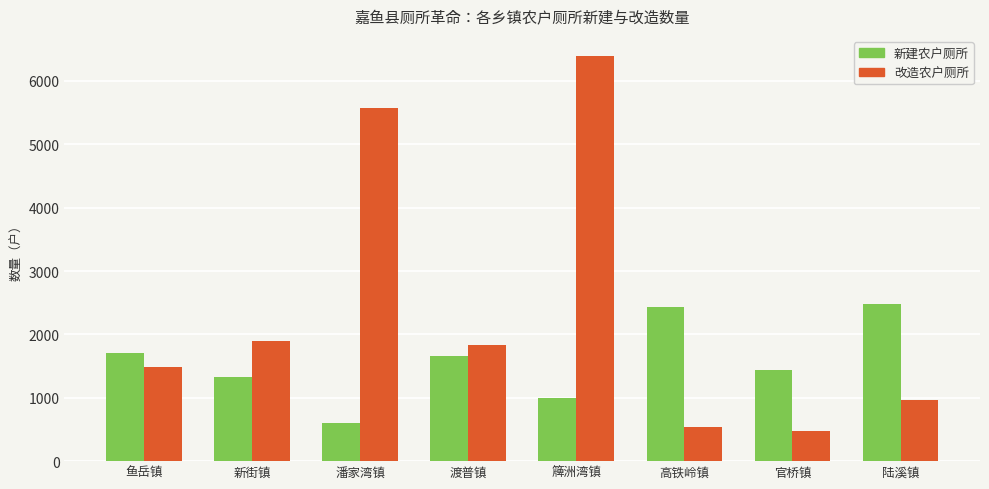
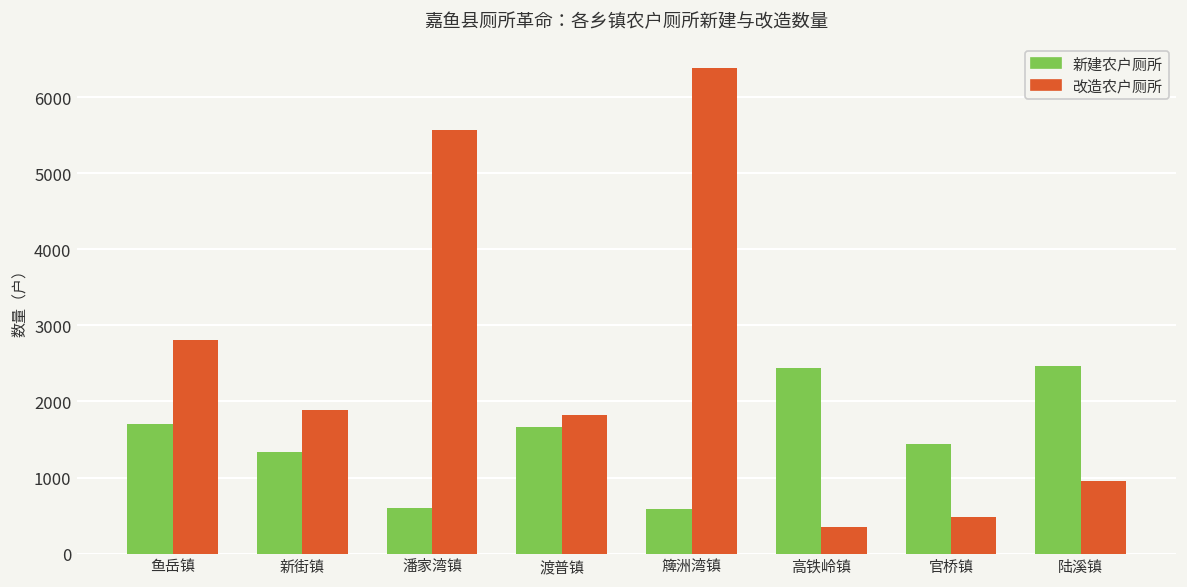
改造农户厕所, 鱼岳镇: 1500 -> 2800
新建农户厕所, 簰洲湾镇: 1000 -> 600
改造农户厕所, 高铁岭镇: 500 -> 400
